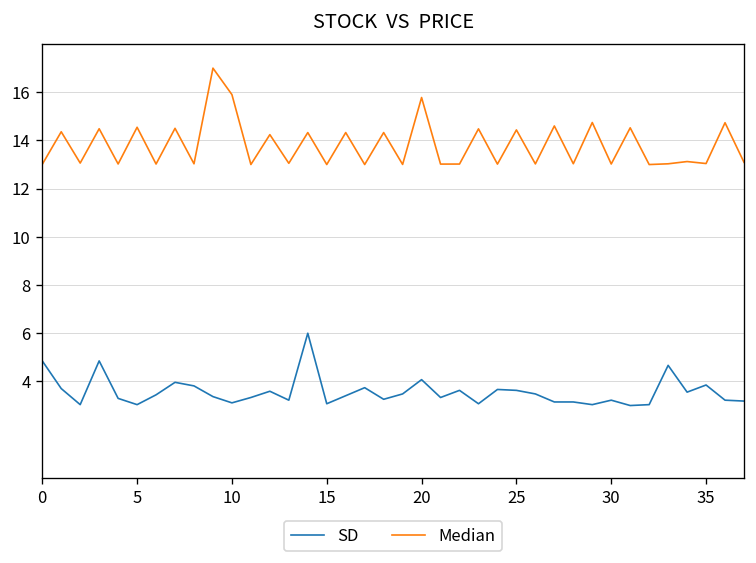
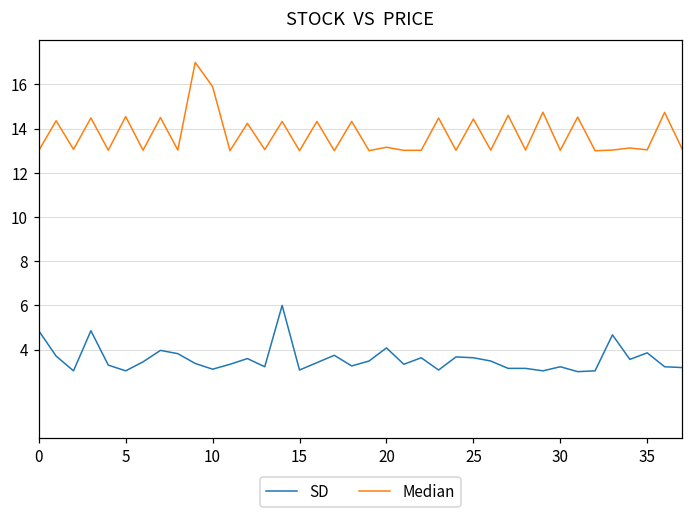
Median, 20: 15.8 -> 13.2
